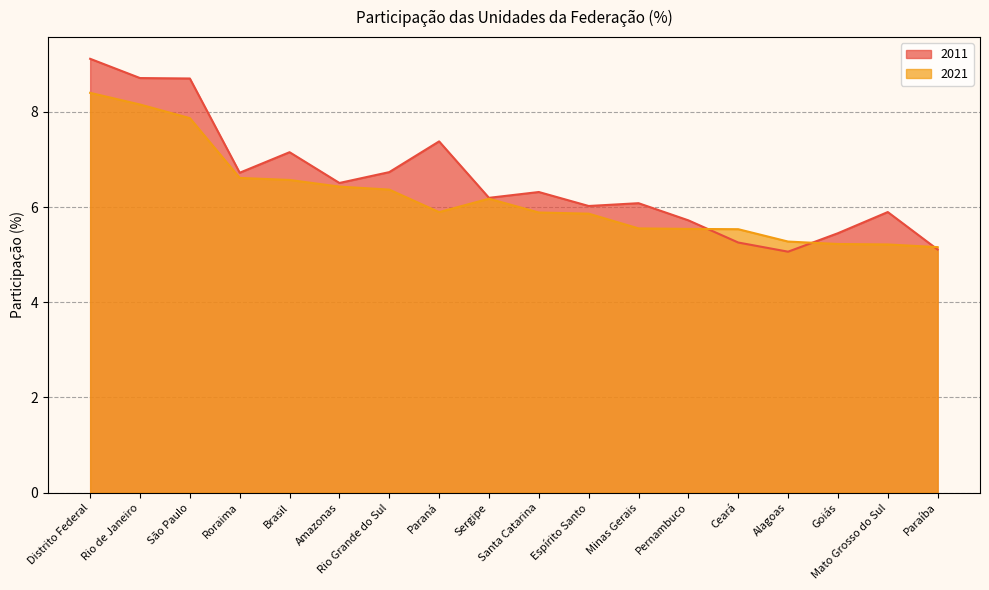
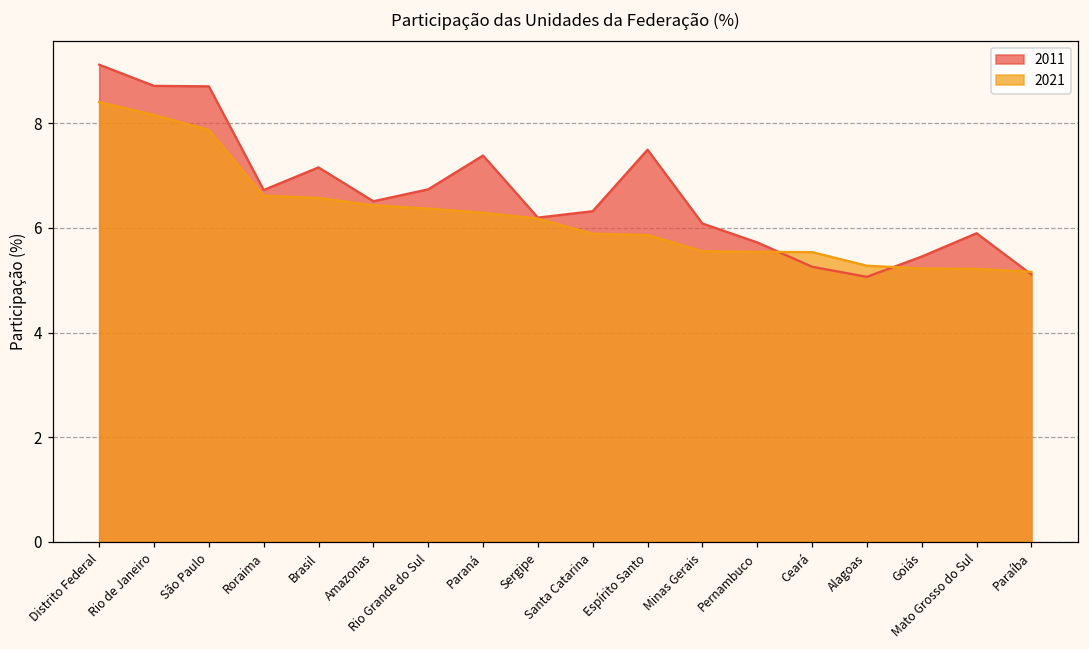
2021, Paraná: 5.9 -> 6.3
2011, Espírito Santo: 6.0 -> 7.5
